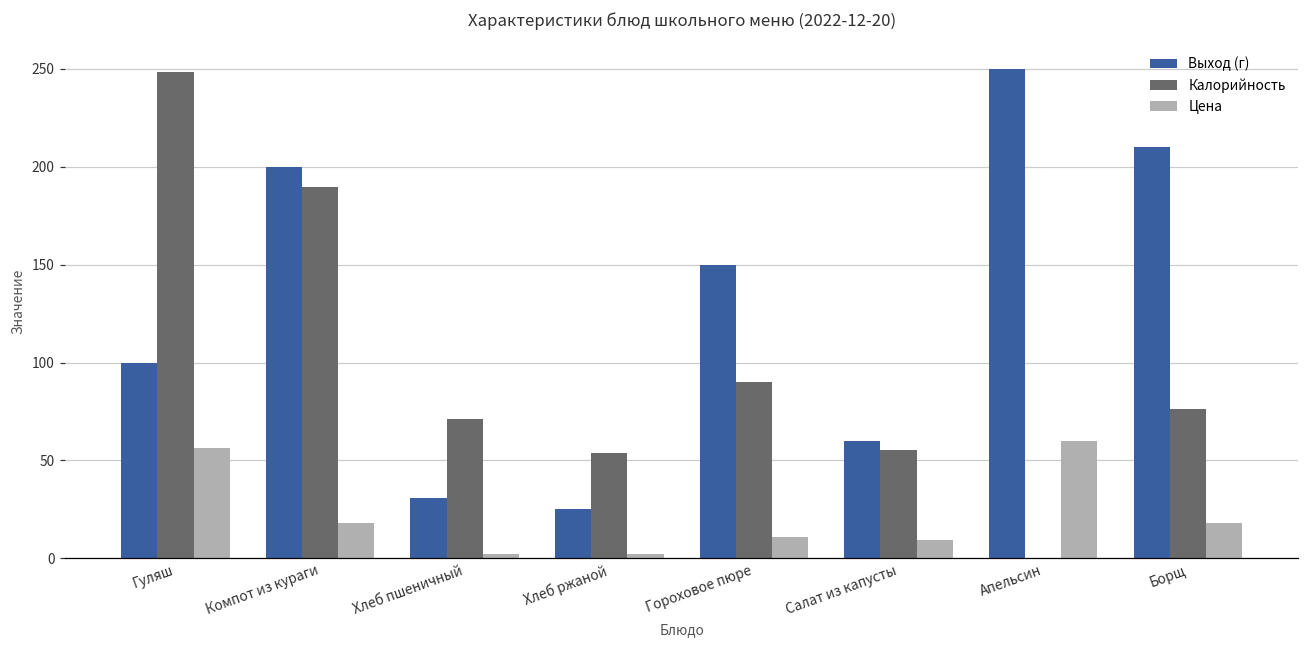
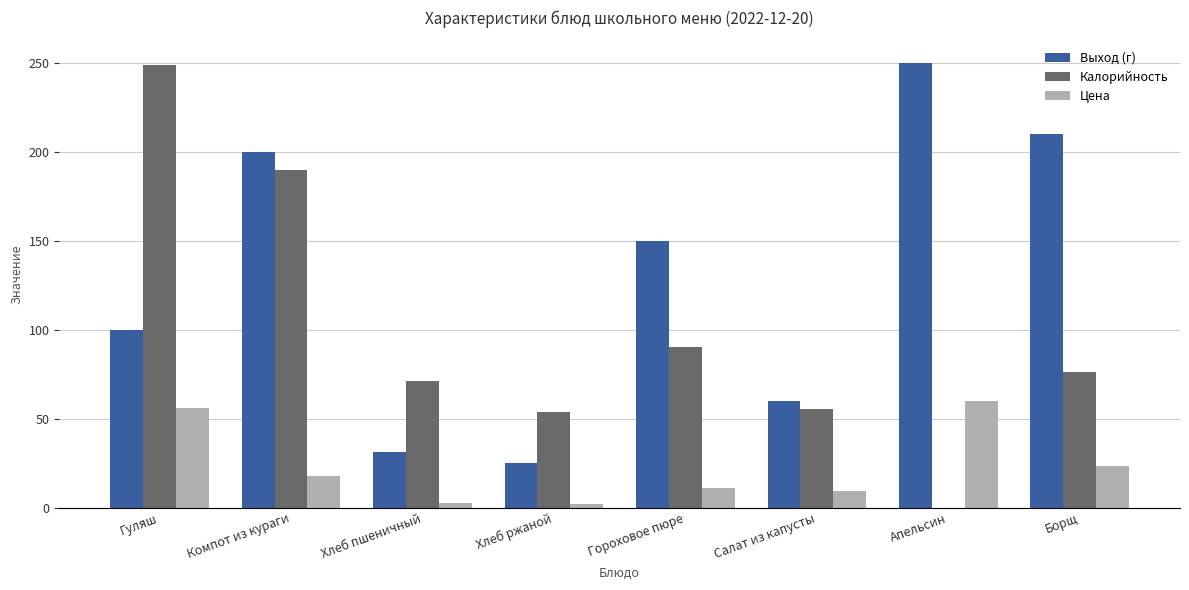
Цена, Борщ: 18 -> 24
